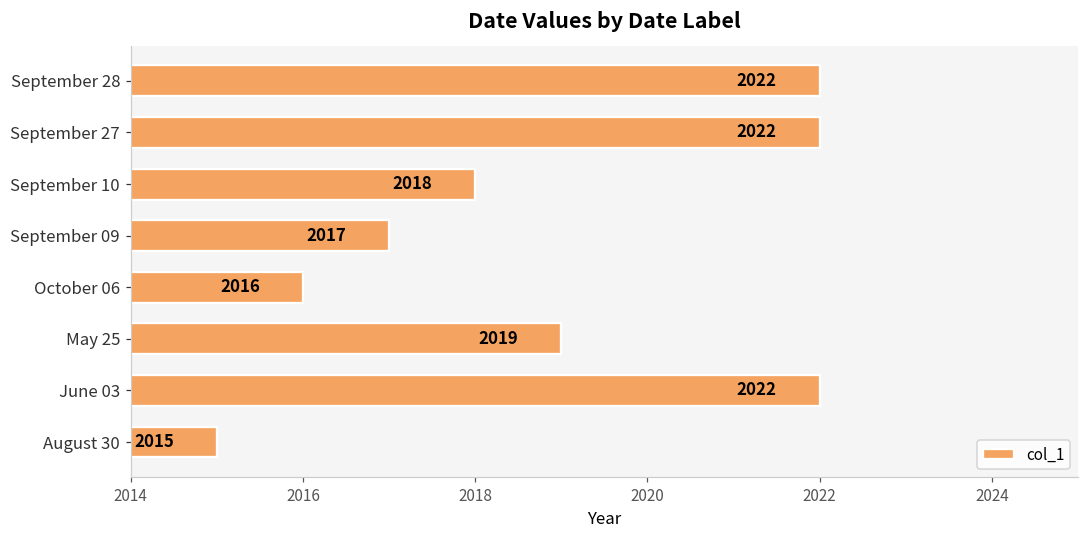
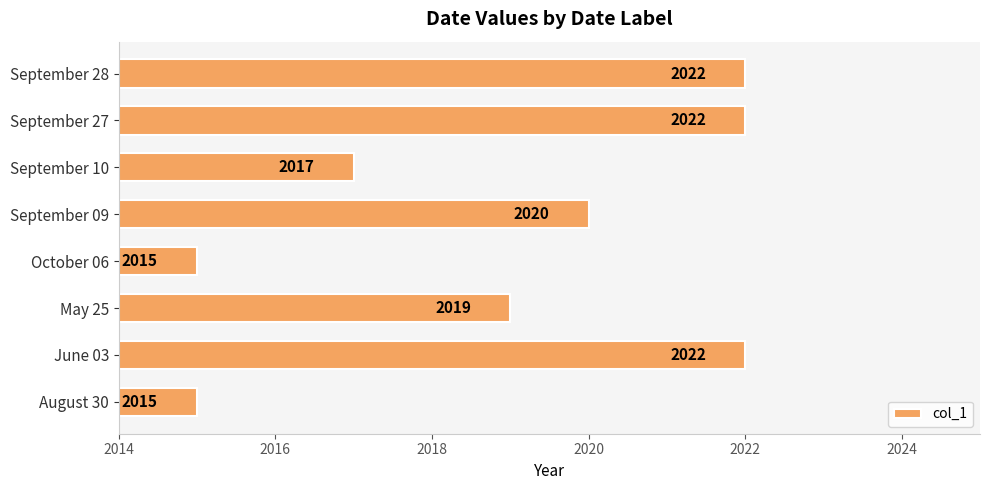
September 10: 2018 -> 2017
September 09: 2017 -> 2020
October 06: 2016 -> 2015
